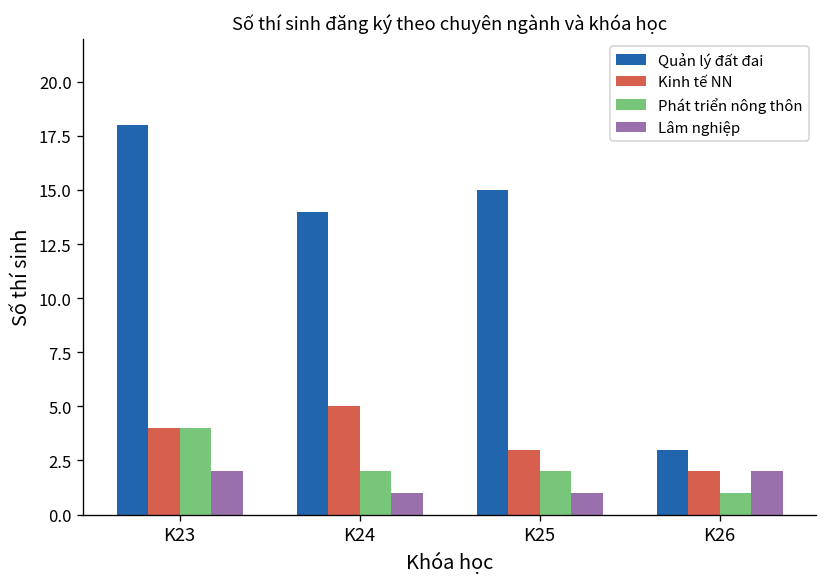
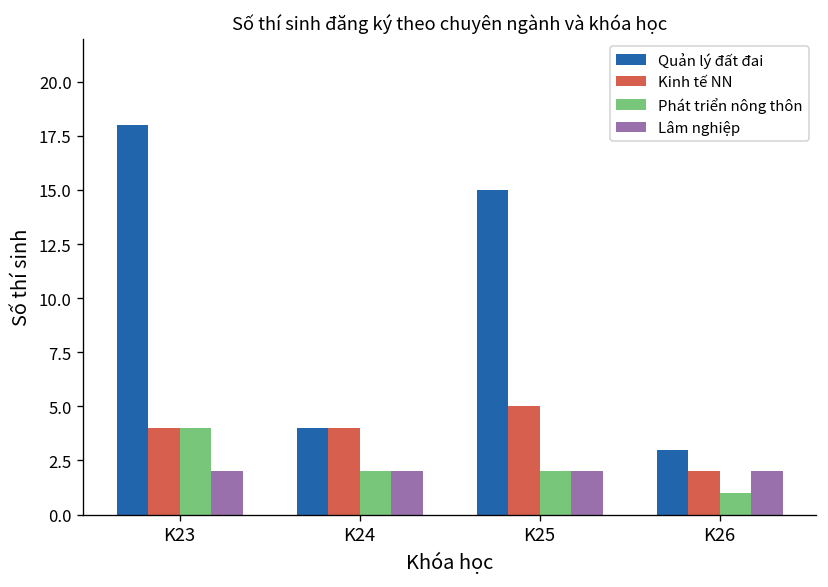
Quản lý đất đai, K24: 14 -> 4
Kinh tế NN, K24: 5 -> 4
Lâm nghiệp, K24: 1 -> 2
Kinh tế NN, K25: 3 -> 5
Lâm nghiệp, K25: 1 -> 2
